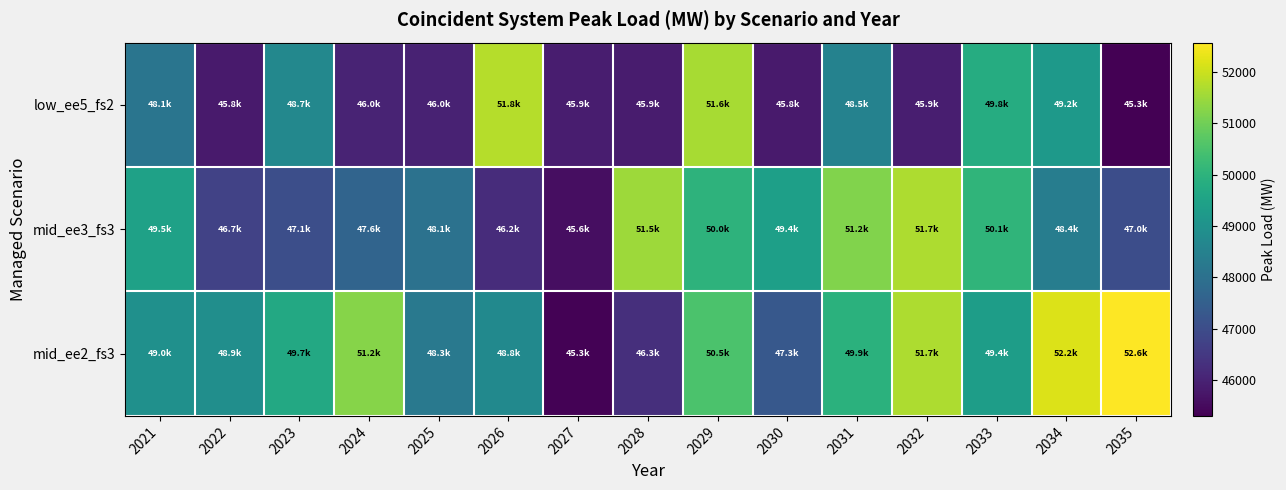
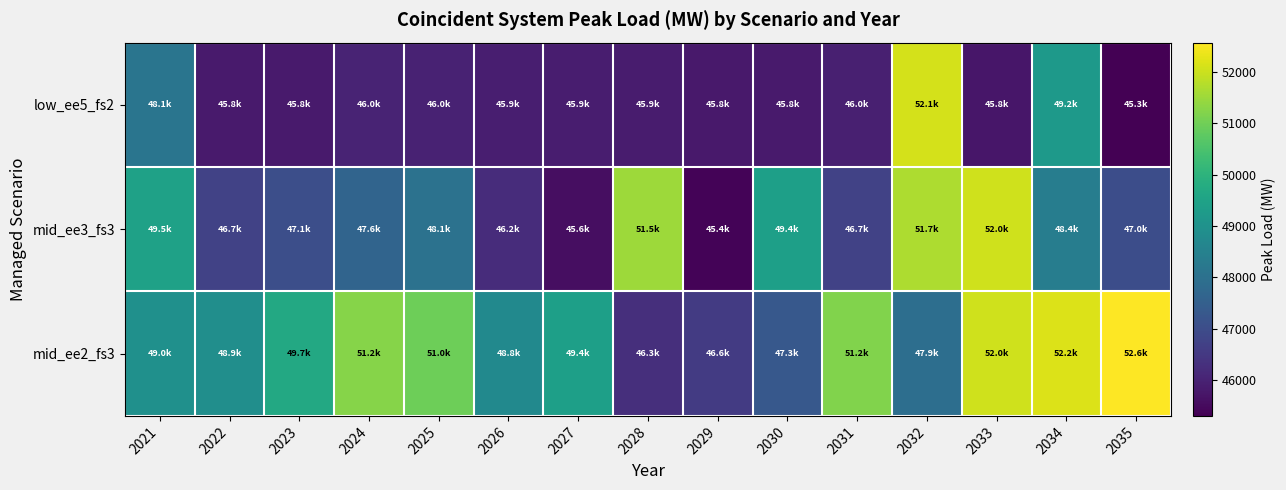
low_ee5_fs2, 2023: 48.7k -> 45.8k
low_ee5_fs2, 2026: 51.8k -> 45.9k
low_ee5_fs2, 2029: 51.6k -> 45.8k
low_ee5_fs2, 2031: 48.5k -> 46.0k
low_ee5_fs2, 2032: 45.9k -> 52.1k
low_ee5_fs2, 2033: 49.8k -> 45.8k
mid_ee3_fs3, 2029: 50.0k -> 45.4k
mid_ee3_fs3, 2031: 51.2k -> 46.7k
mid_ee3_fs3, 2033: 50.1k -> 52.0k
mid_ee2_fs3, 2025: 48.3k -> 51.0k
mid_ee2_fs3, 2027: 45.3k -> 49.4k
mid_ee2_fs3, 2029: 50.5k -> 46.6k
mid_ee2_fs3, 2031: 49.9k -> 51.2k
mid_ee2_fs3, 2032: 51.7k -> 47.9k
mid_ee2_fs3, 2033: 49.4k -> 52.0k
